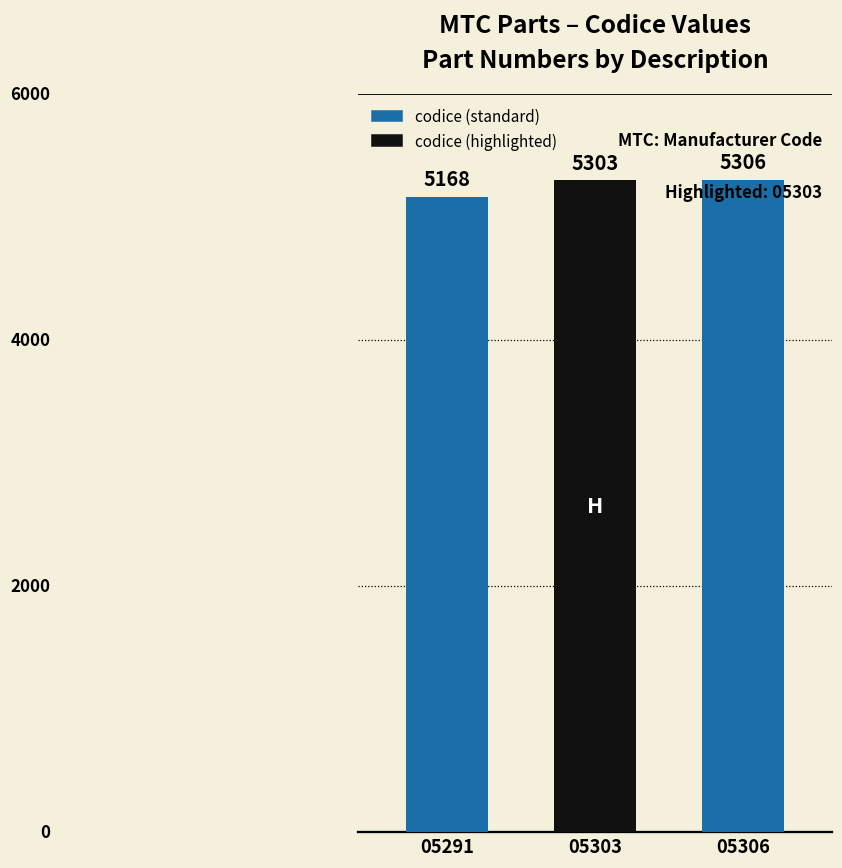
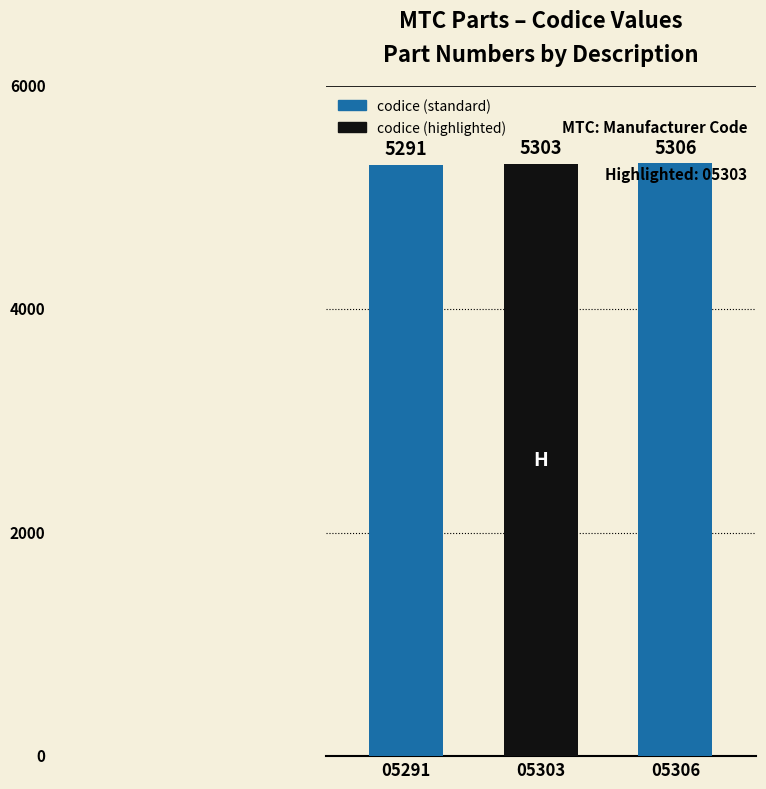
05291: 5168 -> 5291
